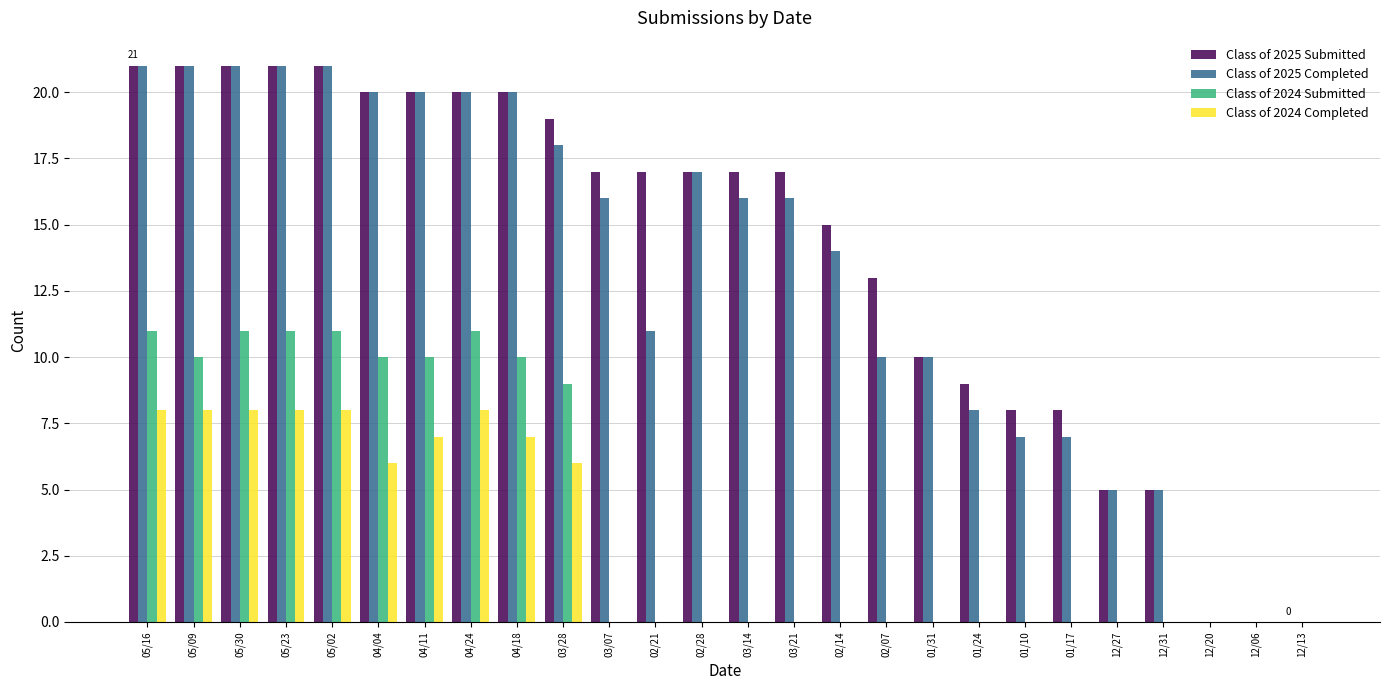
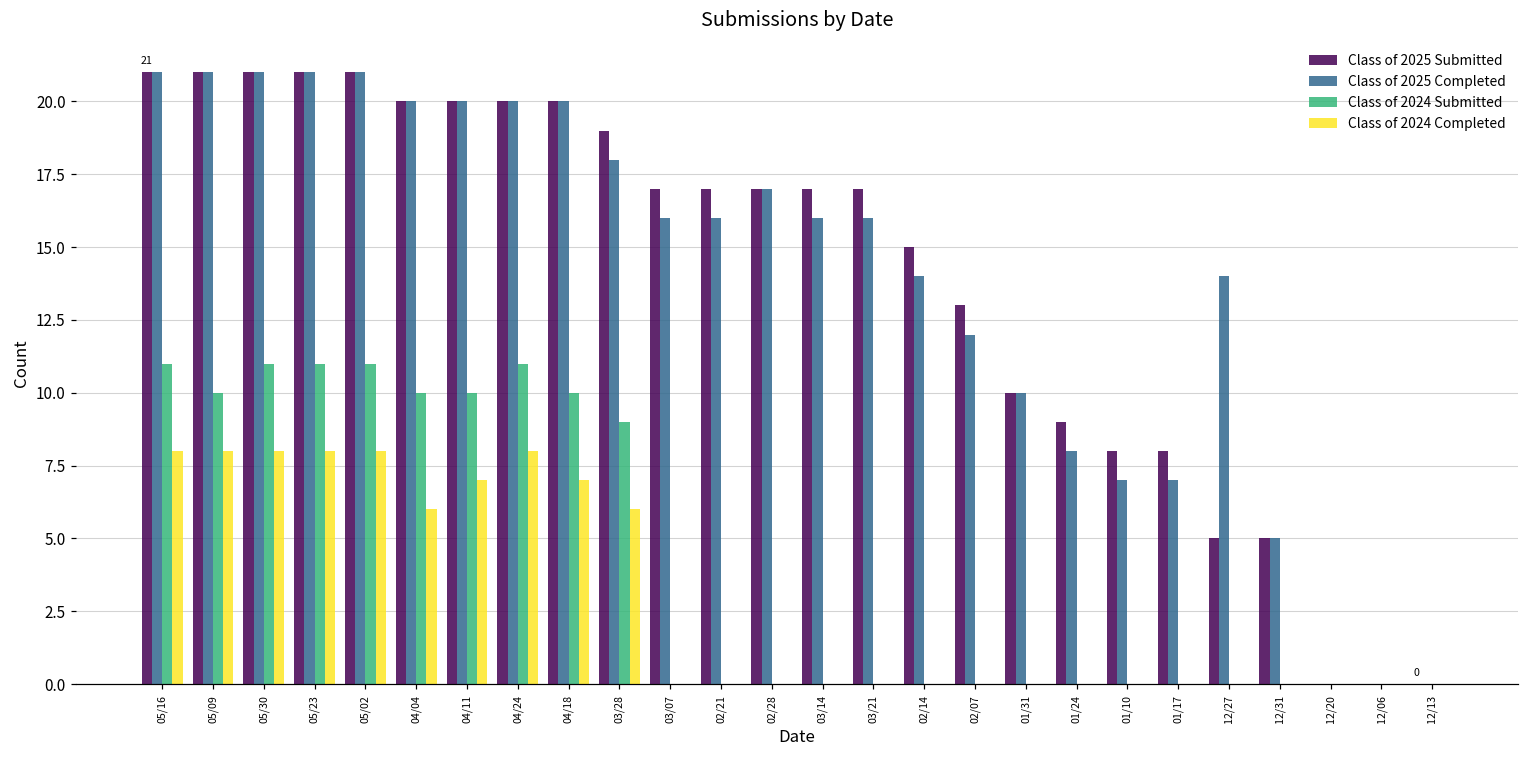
Class of 2025 Completed, 02/21: 11 -> 16
Class of 2025 Completed, 02/07: 10 -> 12
Class of 2025 Completed, 12/27: 5 -> 14
